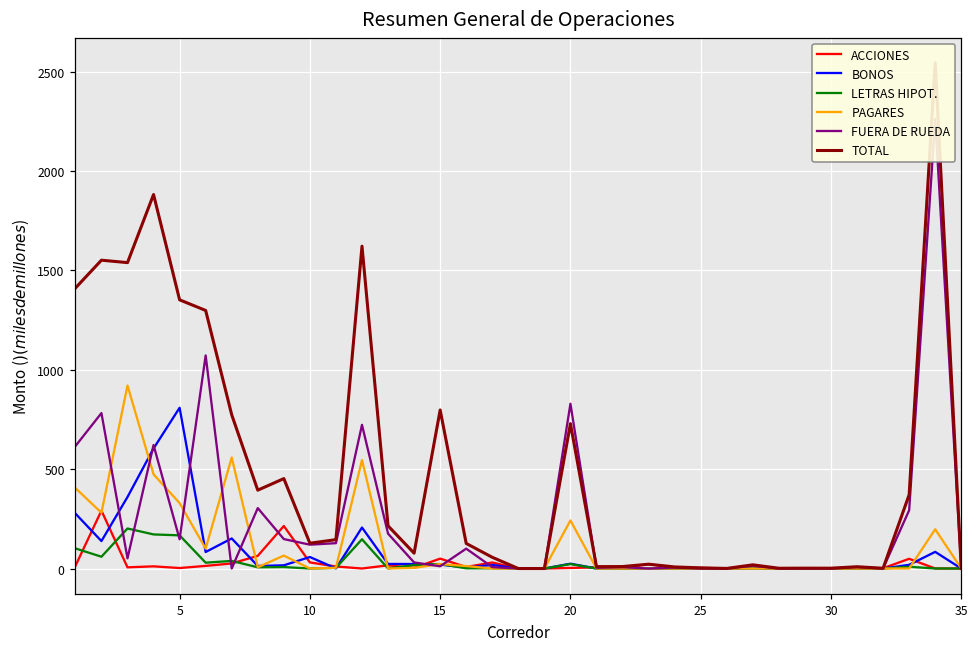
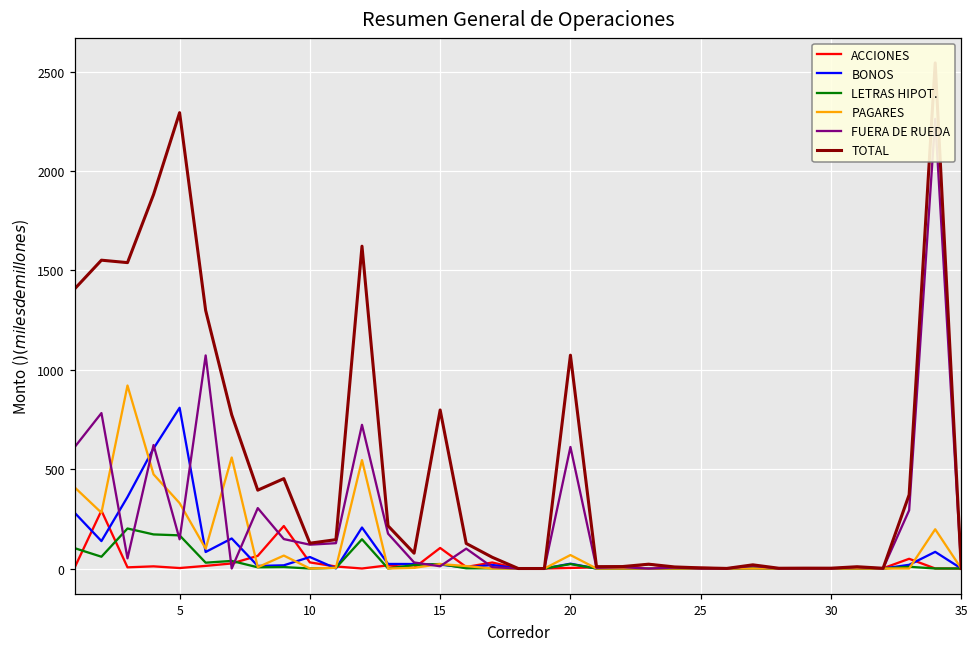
TOTAL, 5: 1350 -> 2290
ACCIONES, 15: 50 -> 100
PAGARES, 20: 240 -> 70
FUERA DE RUEDA, 20: 830 -> 610
TOTAL, 20: 730 -> 1070
